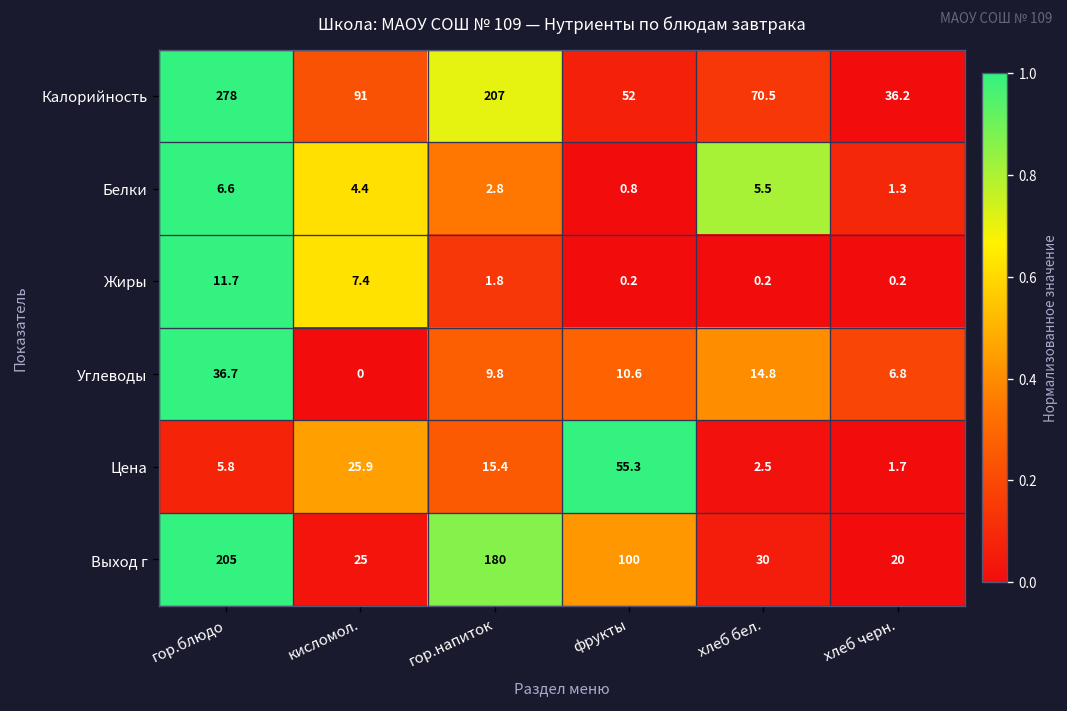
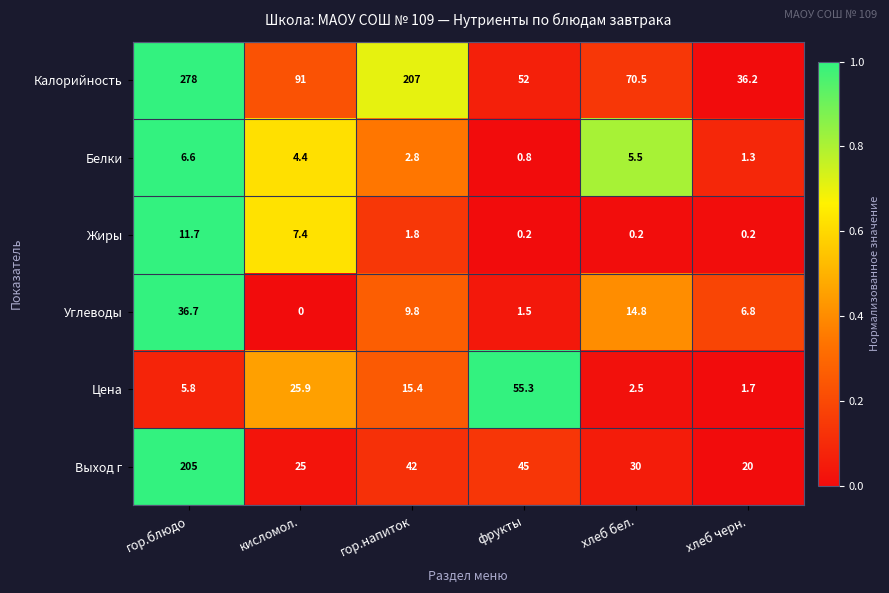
Углеводы, фрукты: 10.6 -> 1.5
Выход г, гор.напиток: 180 -> 42
Выход г, фрукты: 100 -> 45
